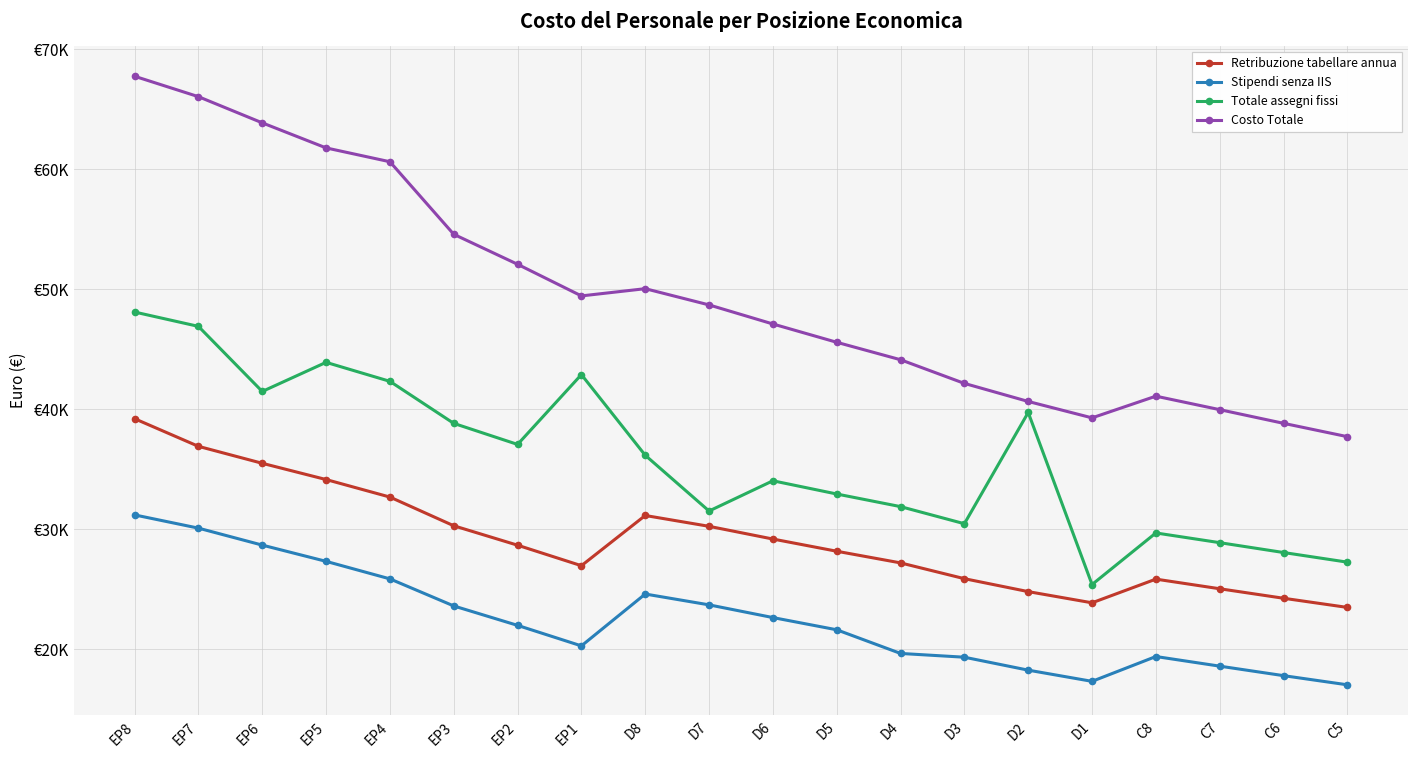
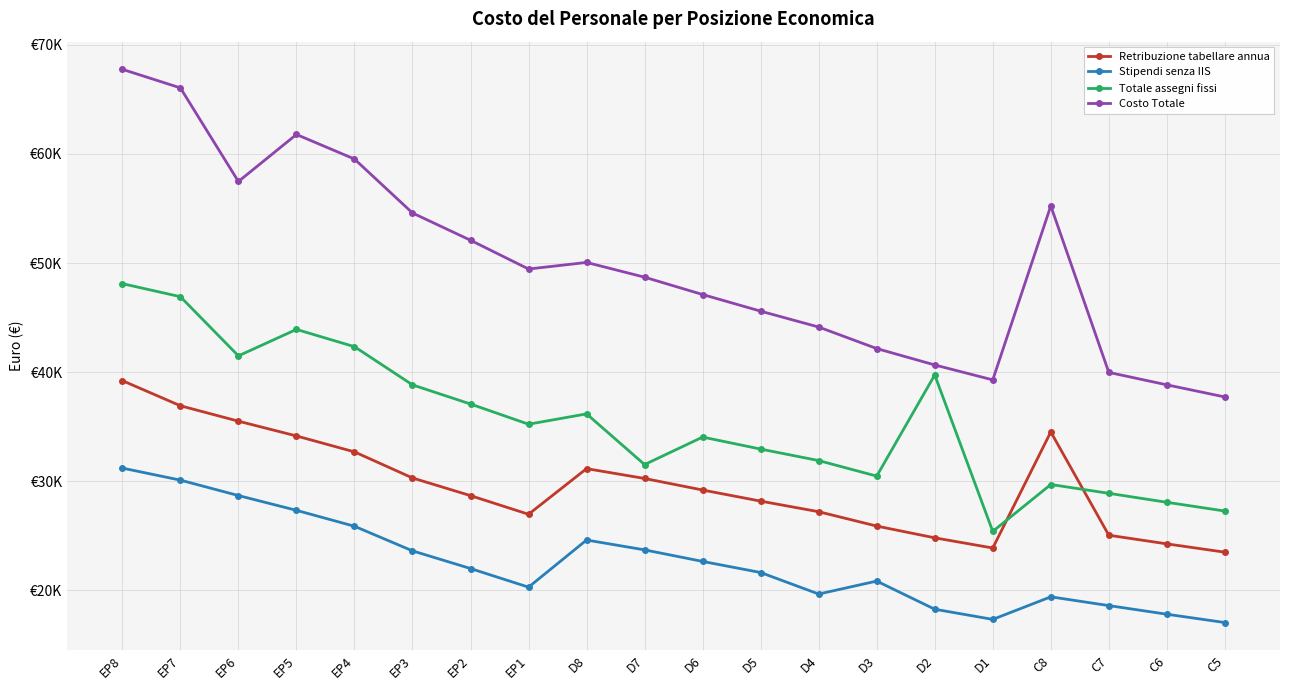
Costo Totale, EP6: €63900 -> €57500
Costo Totale, EP4: €60600 -> €59500
Totale assegni fissi, EP1: €42900 -> €35200
Stipendi senza IIS, D3: €19300 -> €20800
Retribuzione tabellare annua, C8: €25900 -> €34500
Costo Totale, C8: €41100 -> €55200
